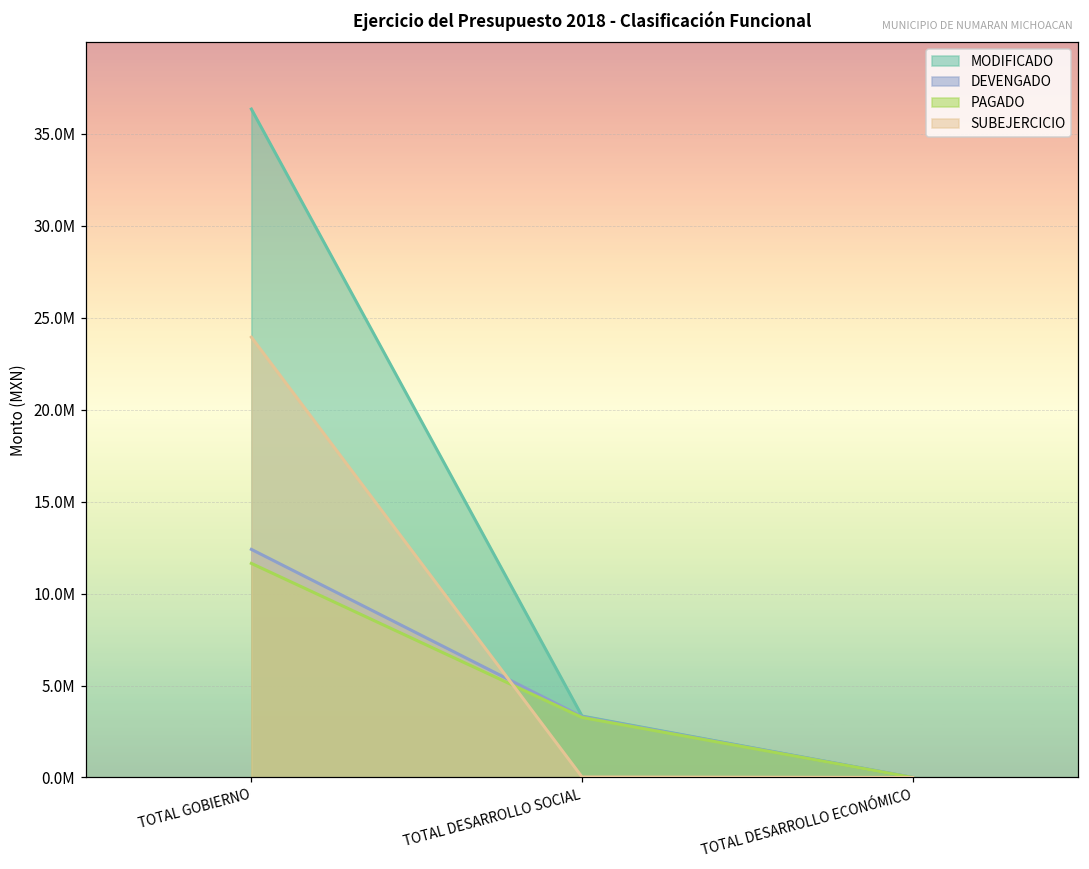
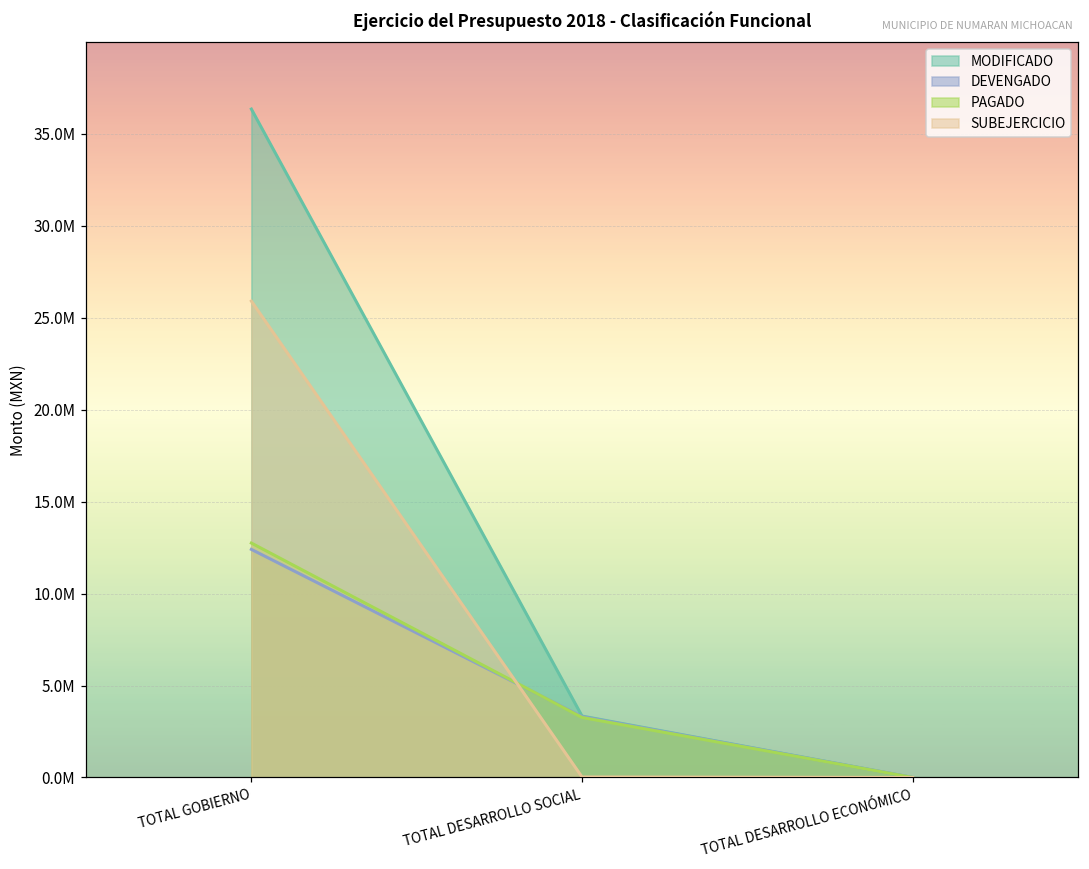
PAGADO, TOTAL GOBIERNO: 11600000 -> 12700000
SUBEJERCICIO, TOTAL GOBIERNO: 23900000 -> 25900000
